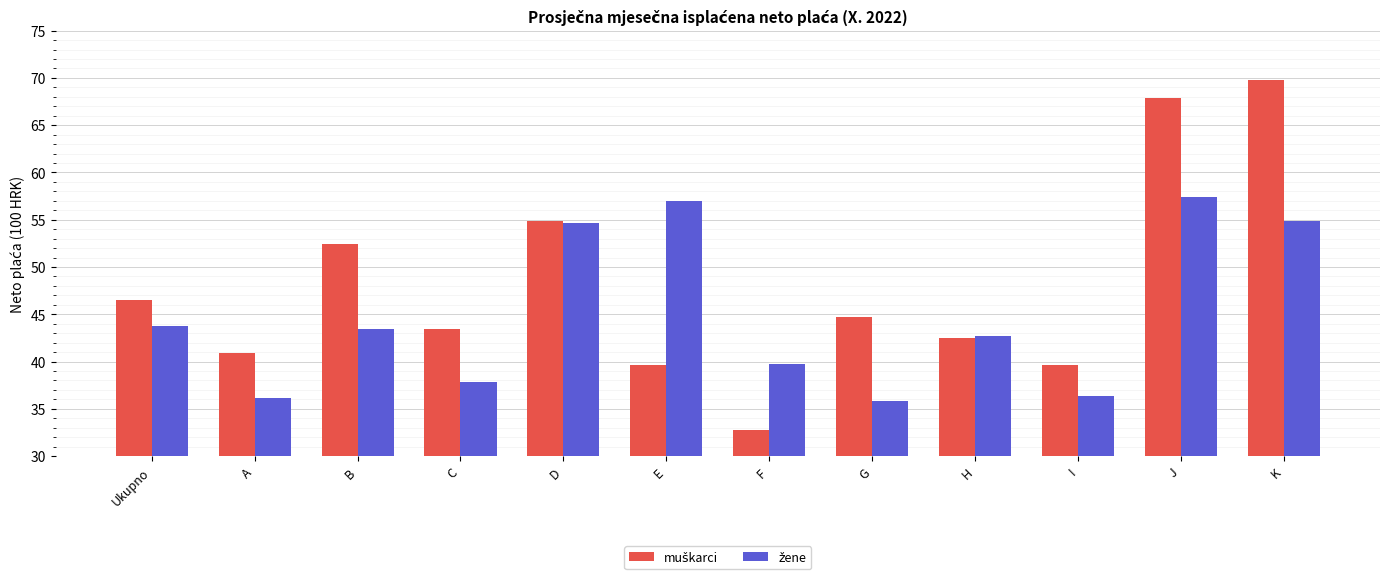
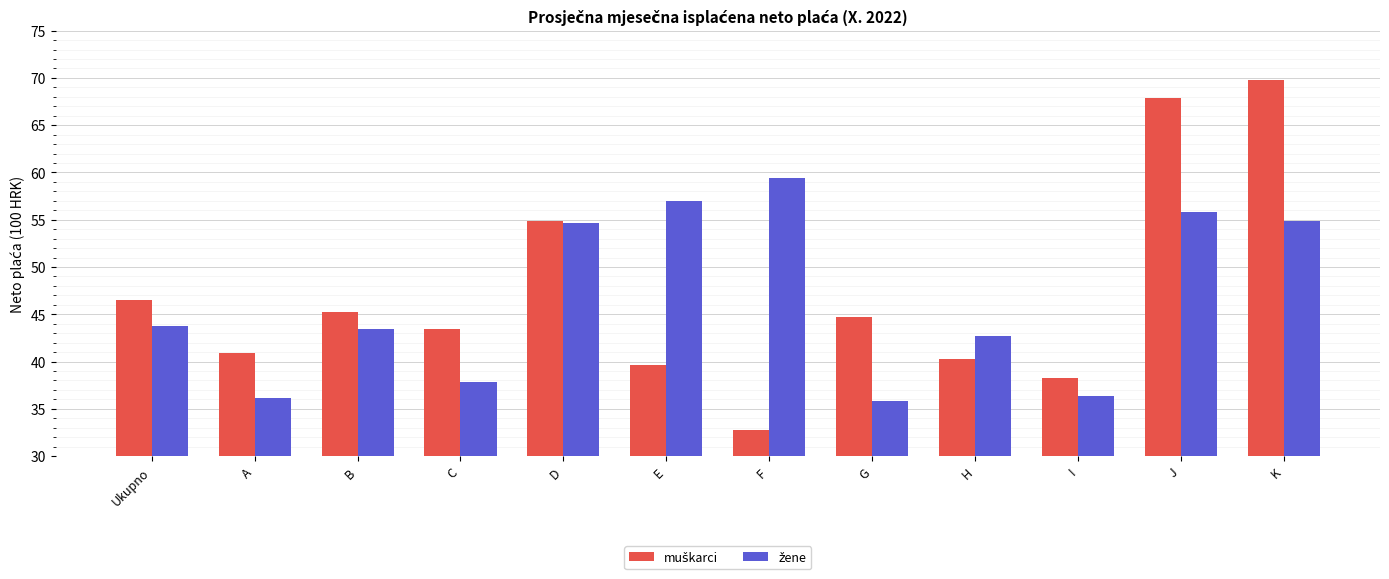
muškarci, B: 52 -> 45
žene, F: 40 -> 59
muškarci, H: 43 -> 40
muškarci, I: 40 -> 38
žene, J: 57 -> 56
